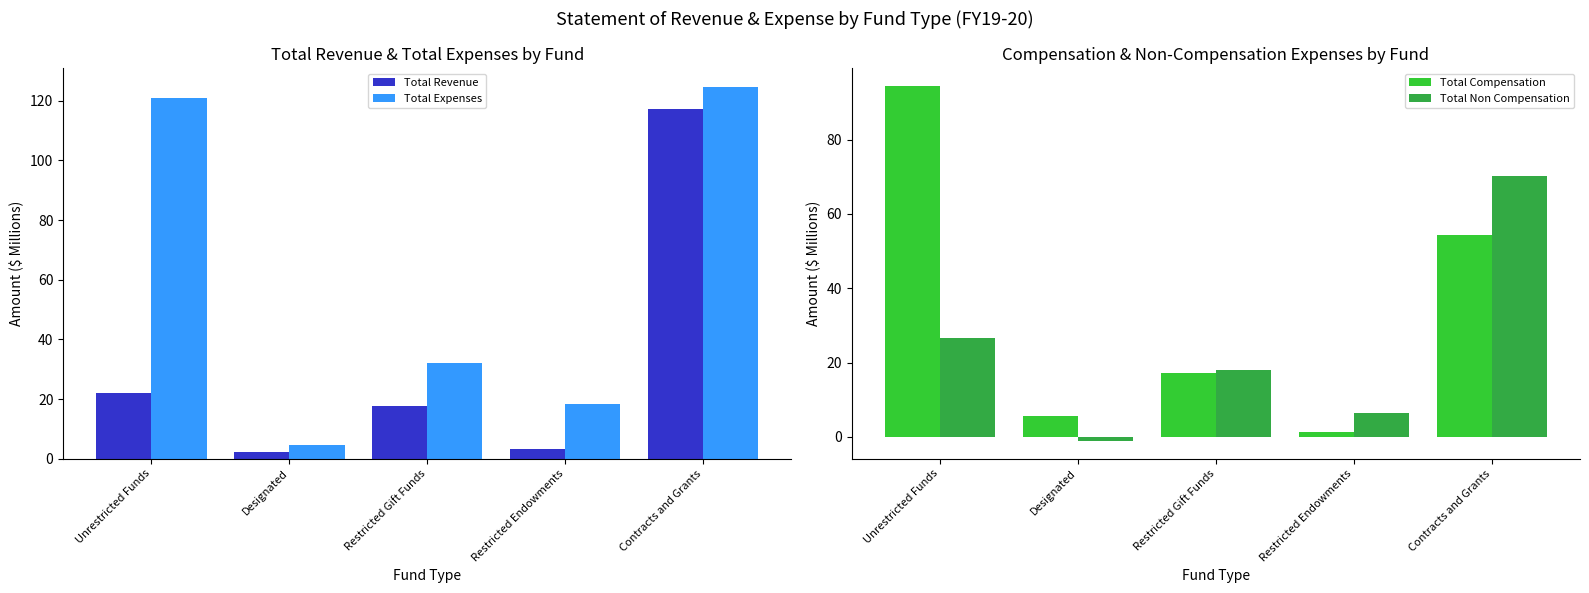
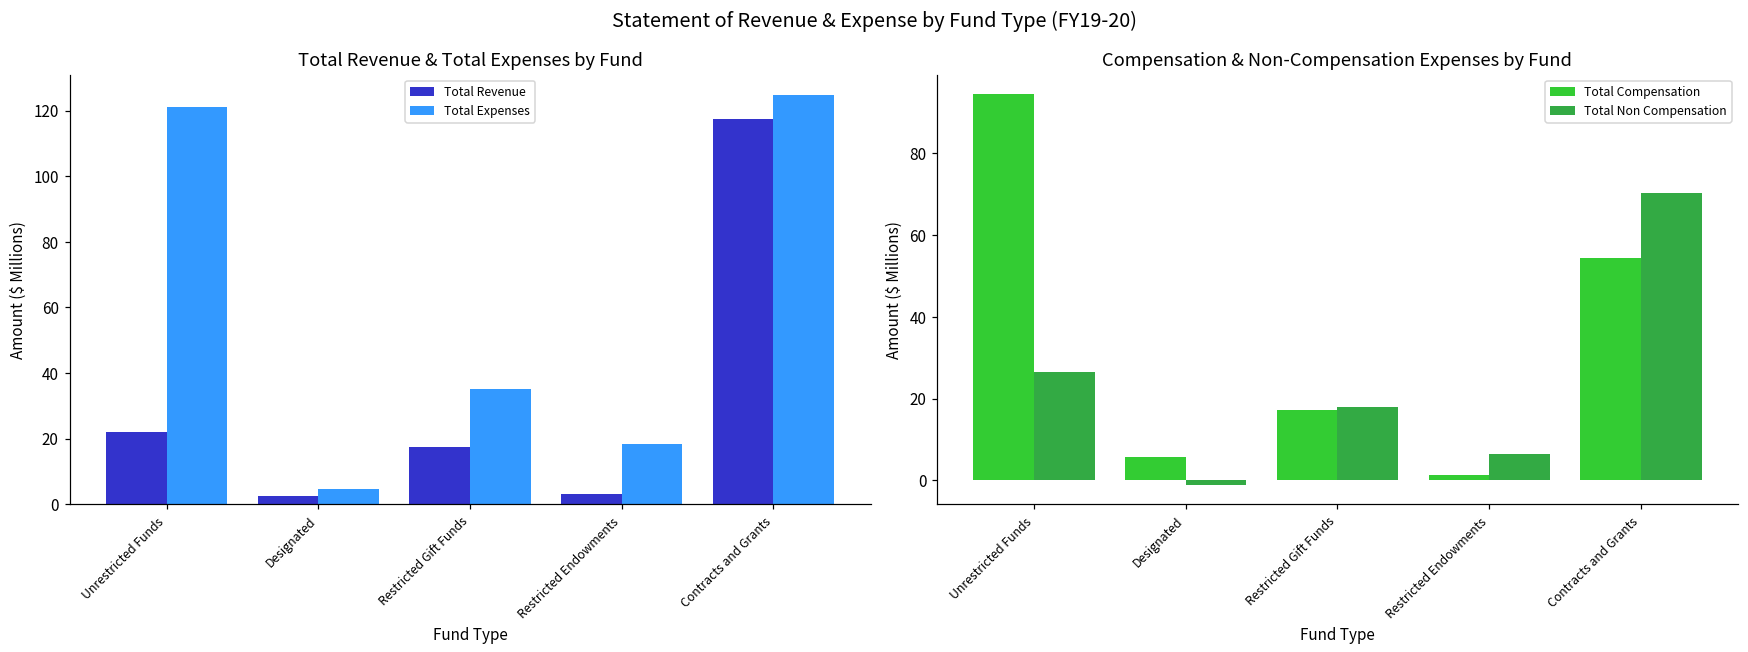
Total Revenue & Total Expenses by Fund, Total Expenses, Restricted Gift Funds: 32 -> 35
